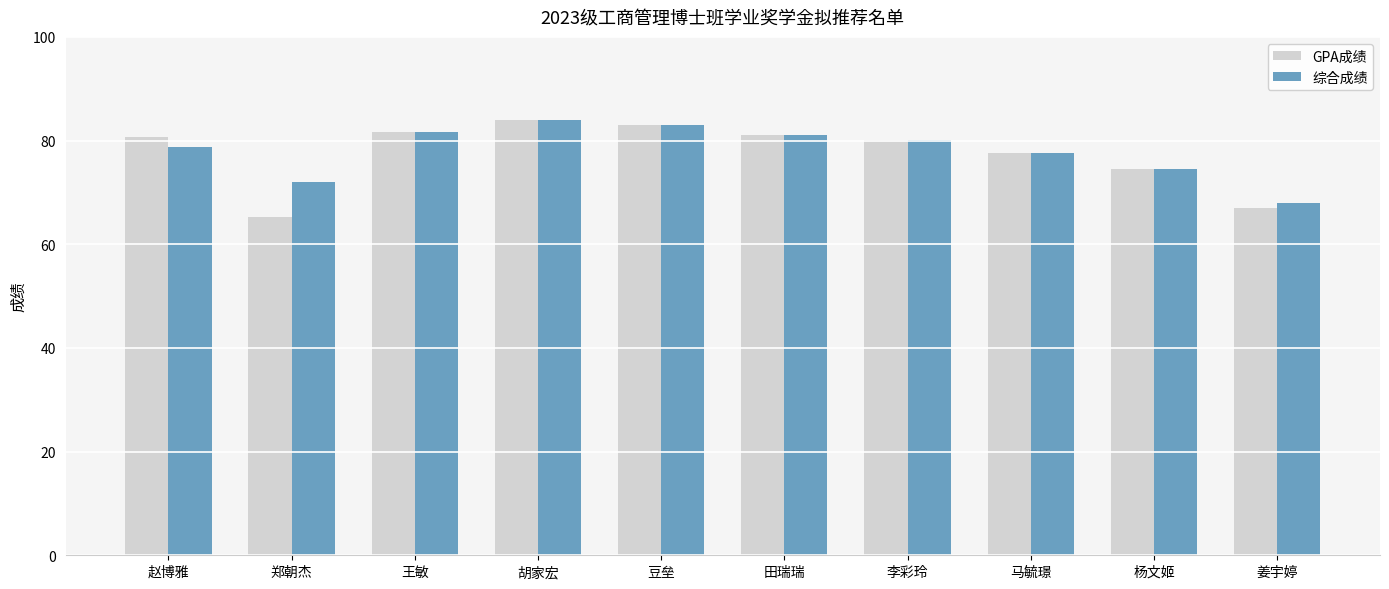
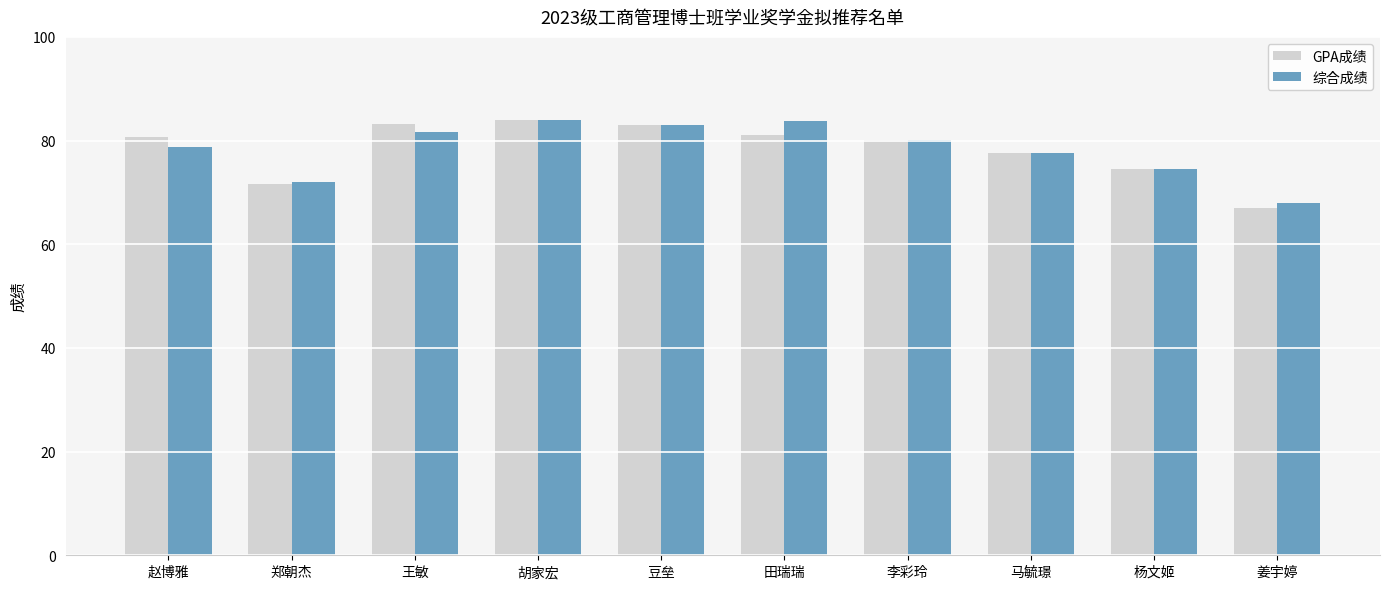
GPA成绩, 郑朝杰: 65 -> 72
GPA成绩, 王敏: 82 -> 83
综合成绩, 田瑞瑞: 81 -> 84
